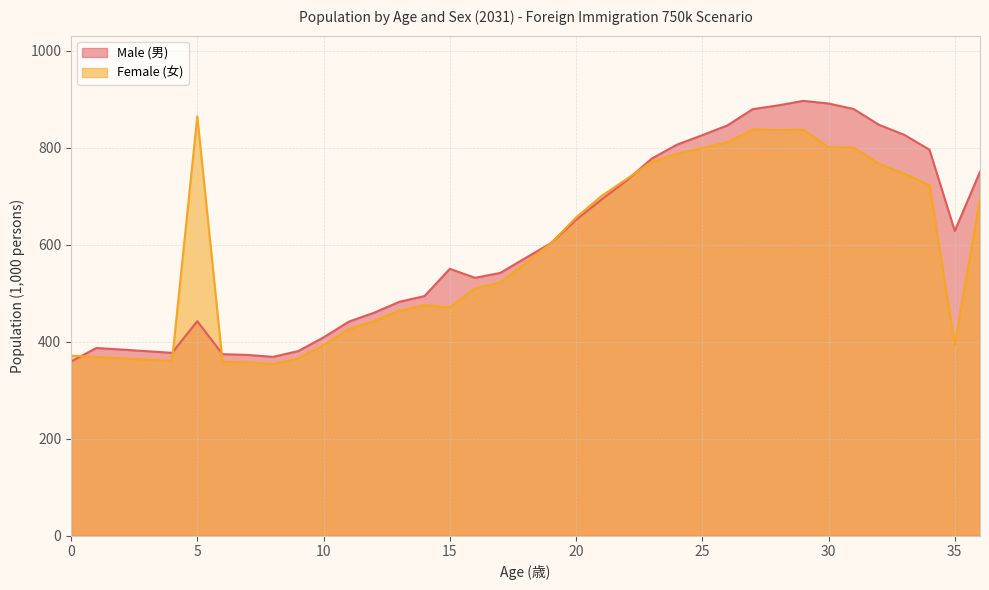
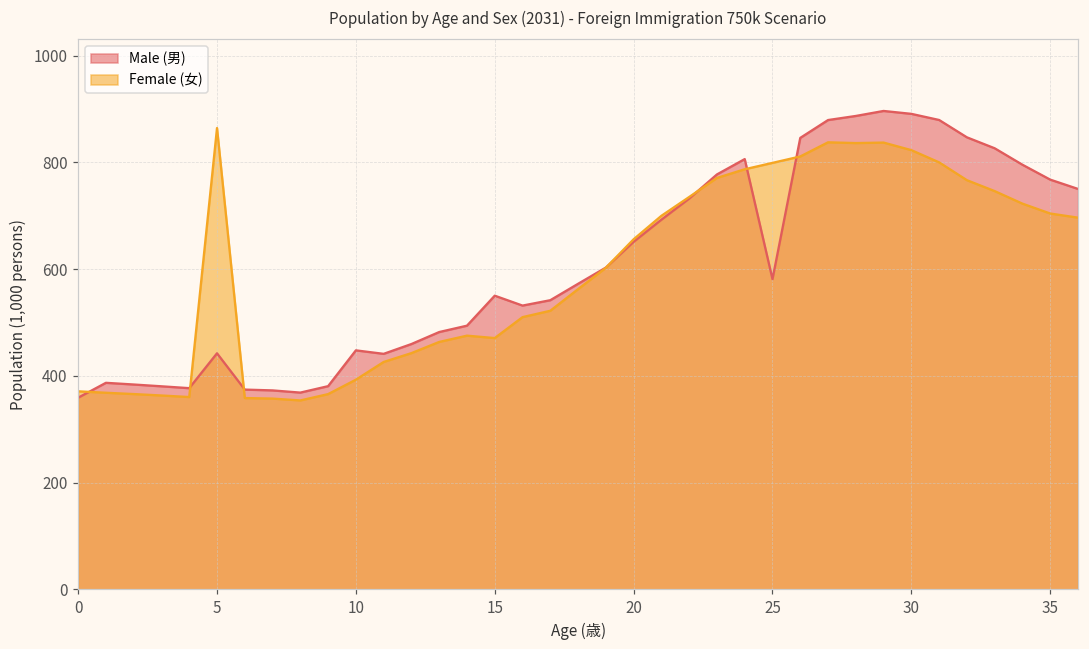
Male (男), 10: 410 -> 450
Male (男), 25: 830 -> 580
Female (女), 30: 800 -> 820
Male (男), 35: 630 -> 770
Female (女), 35: 390 -> 700
